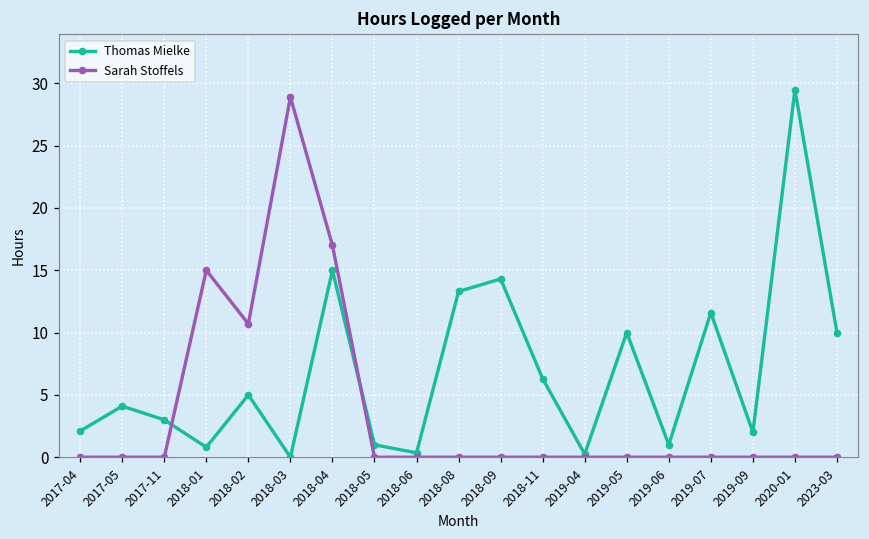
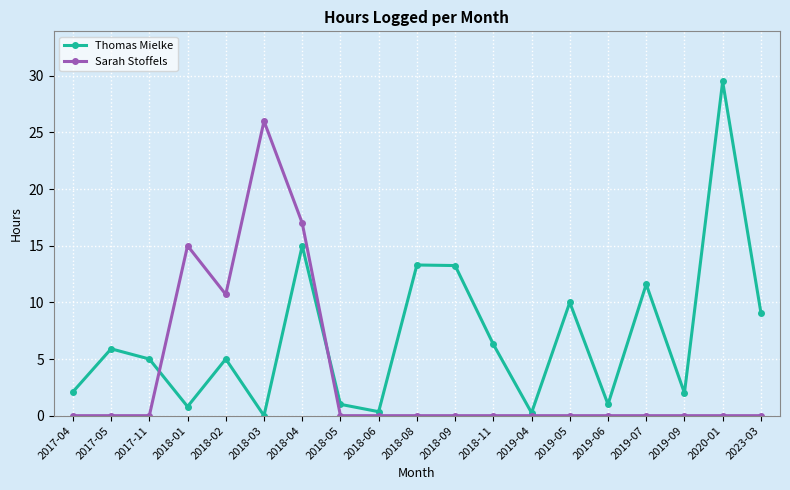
Thomas Mielke, 2017-05: 4.1 -> 5.9
Thomas Mielke, 2017-11: 3 -> 5
Sarah Stoffels, 2018-03: 28.9 -> 26.0
Thomas Mielke, 2018-09: 14.3 -> 13.3
Thomas Mielke, 2023-03: 10.0 -> 9.1
